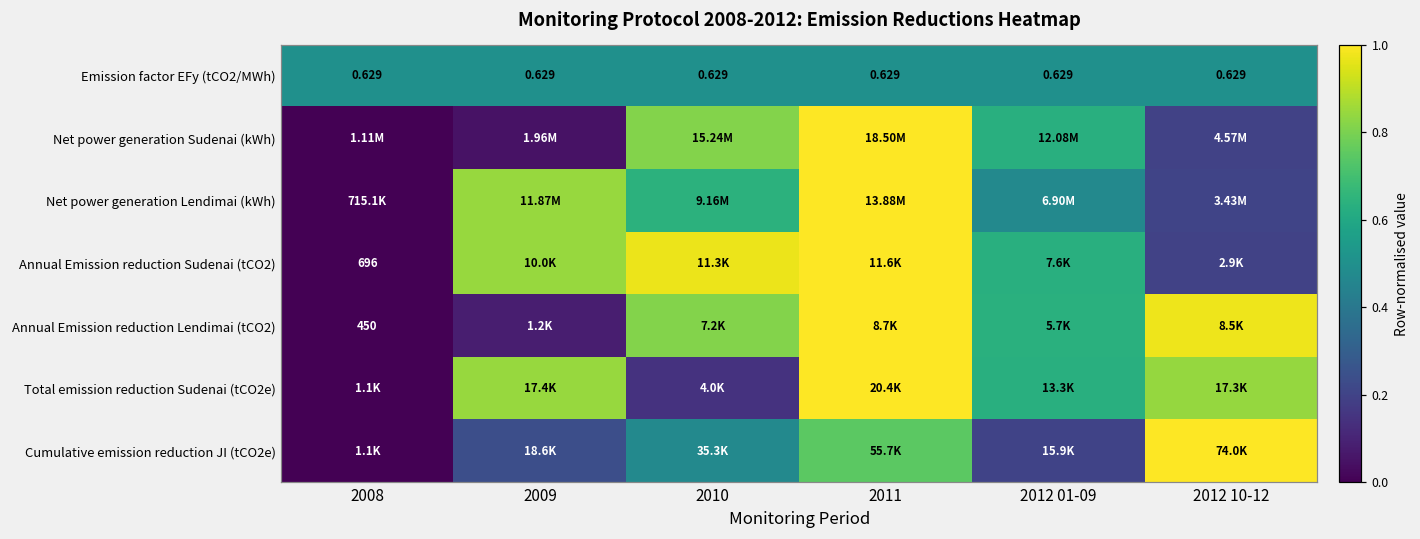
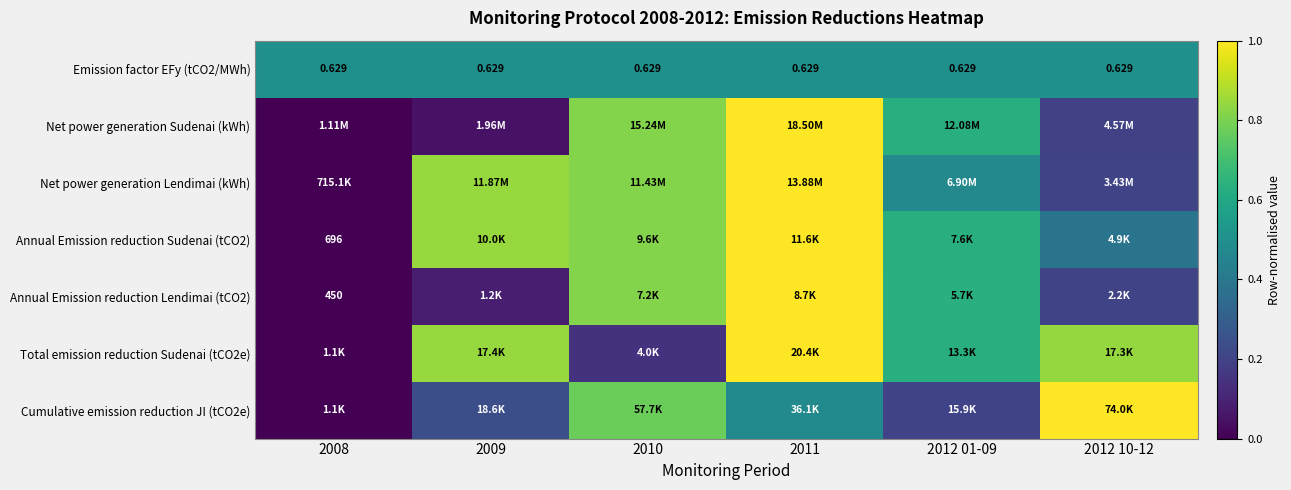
Net power generation Lendimai (kWh), 2010: 9.16M -> 11.43M
Annual Emission reduction Sudenai (tCO2), 2010: 11.3K -> 9.6K
Annual Emission reduction Sudenai (tCO2), 2012 10-12: 2.9K -> 4.9K
Annual Emission reduction Lendimai (tCO2), 2012 10-12: 8.5K -> 2.2K
Cumulative emission reduction JI (tCO2e), 2010: 35.3K -> 57.7K
Cumulative emission reduction JI (tCO2e), 2011: 55.7K -> 36.1K
